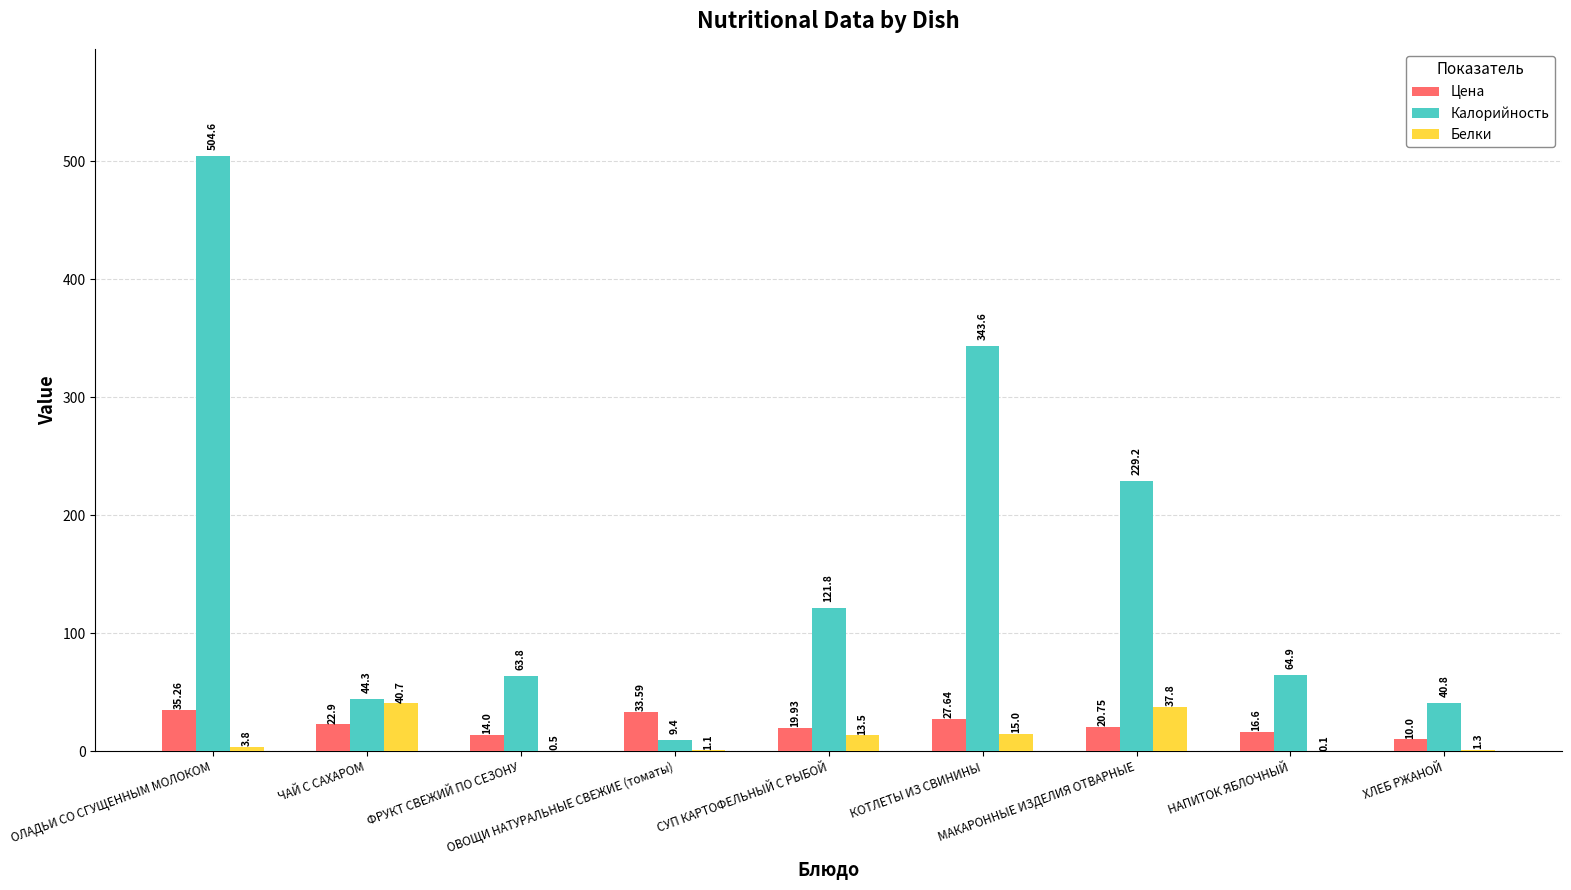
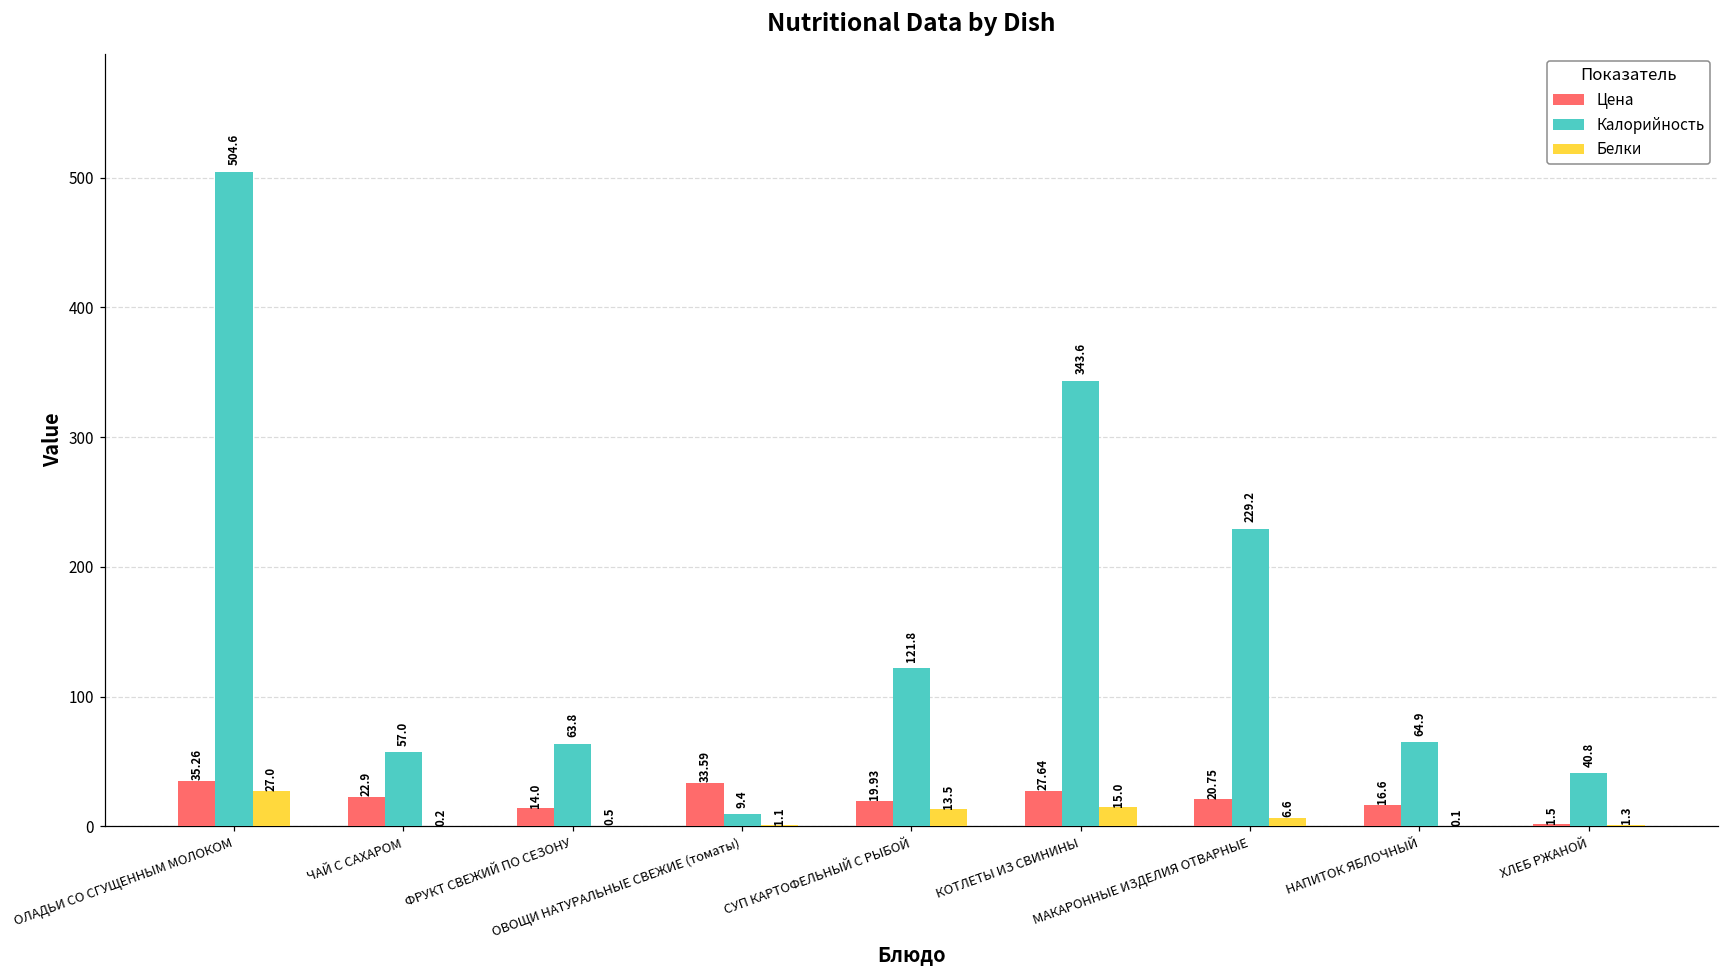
Белки, ОЛАДЬИ СО СГУЩЕННЫМ МОЛОКОМ: 3.8 -> 27.0
Калорийность, ЧАЙ С САХАРОМ: 44.3 -> 57.0
Белки, ЧАЙ С САХАРОМ: 40.7 -> 0.2
Белки, МАКАРОННЫЕ ИЗДЕЛИЯ ОТВАРНЫЕ: 37.8 -> 6.6
Цена, ХЛЕБ РЖАНОЙ: 10.0 -> 1.5
